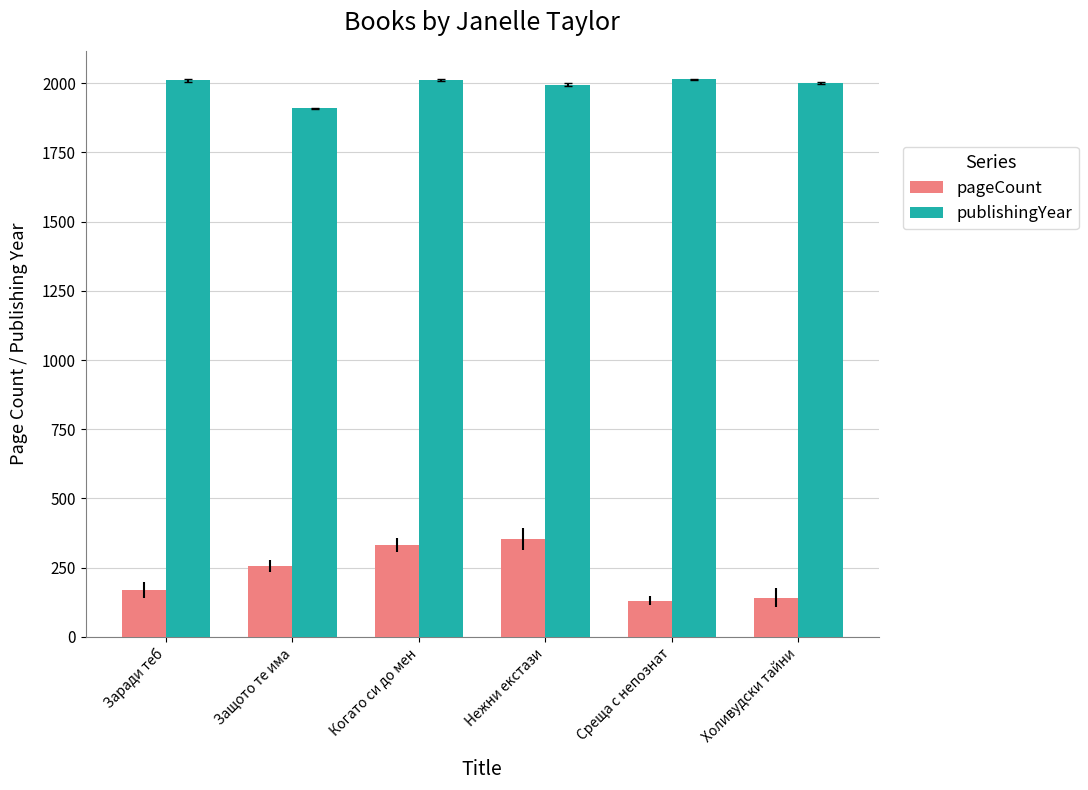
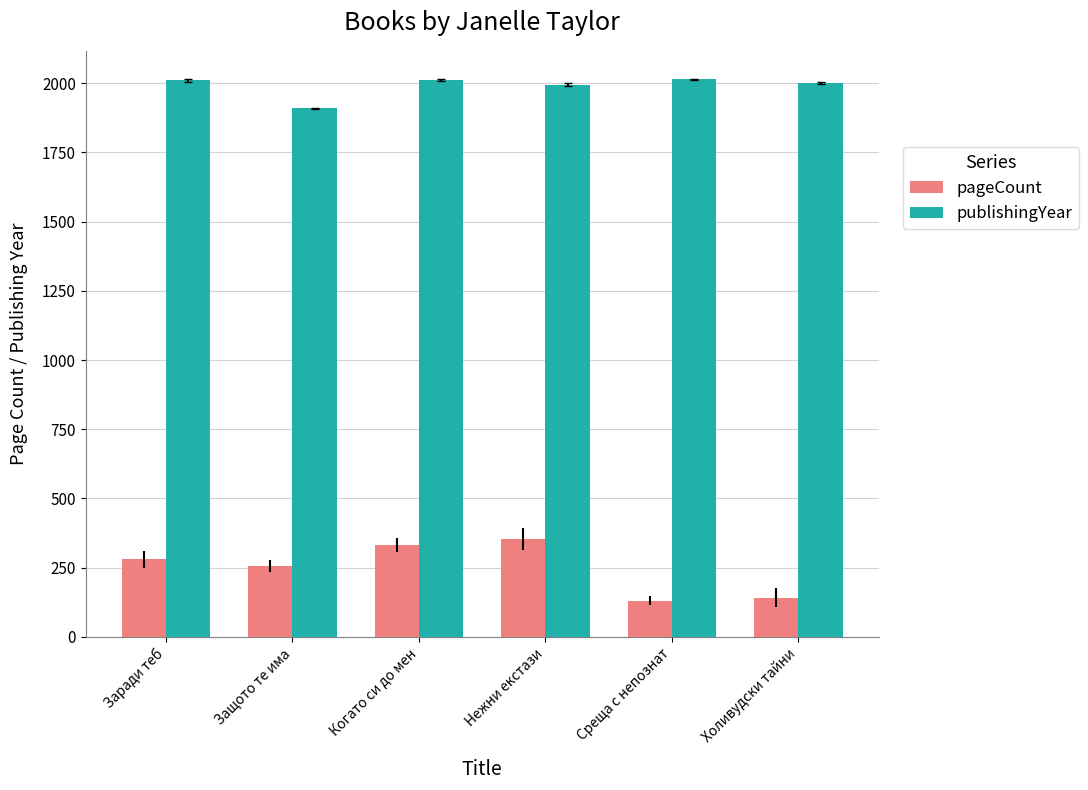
pageCount, Заради теб: 170 -> 280
